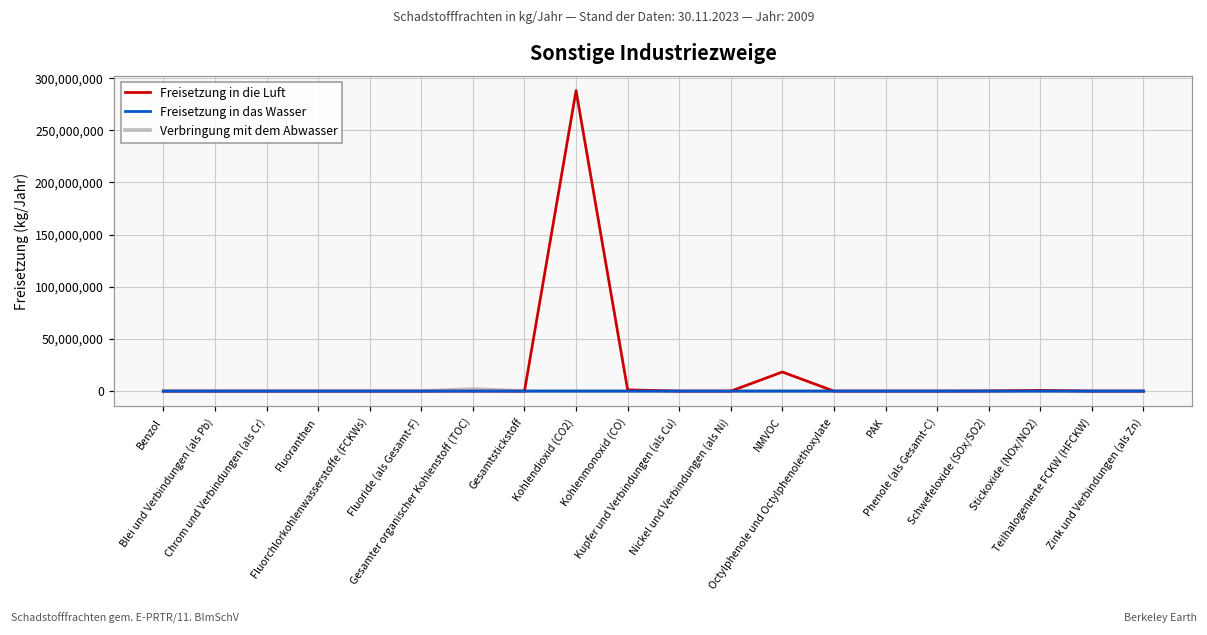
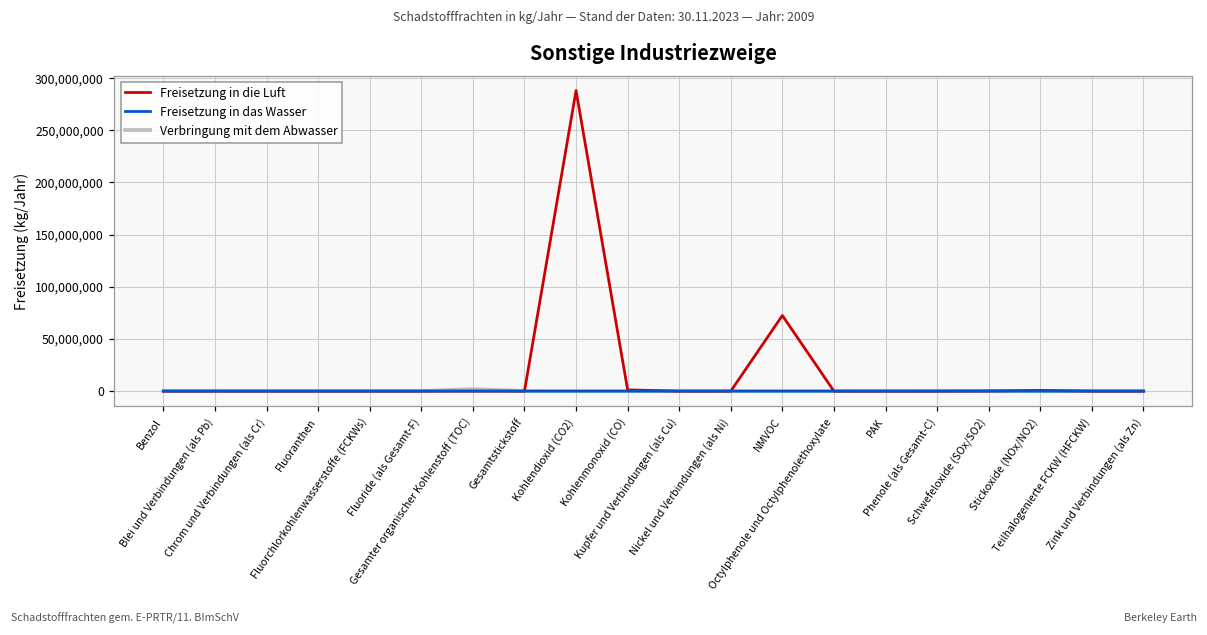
Freisetzung in die Luft, NMVOC: 20,000,000 -> 70,000,000
